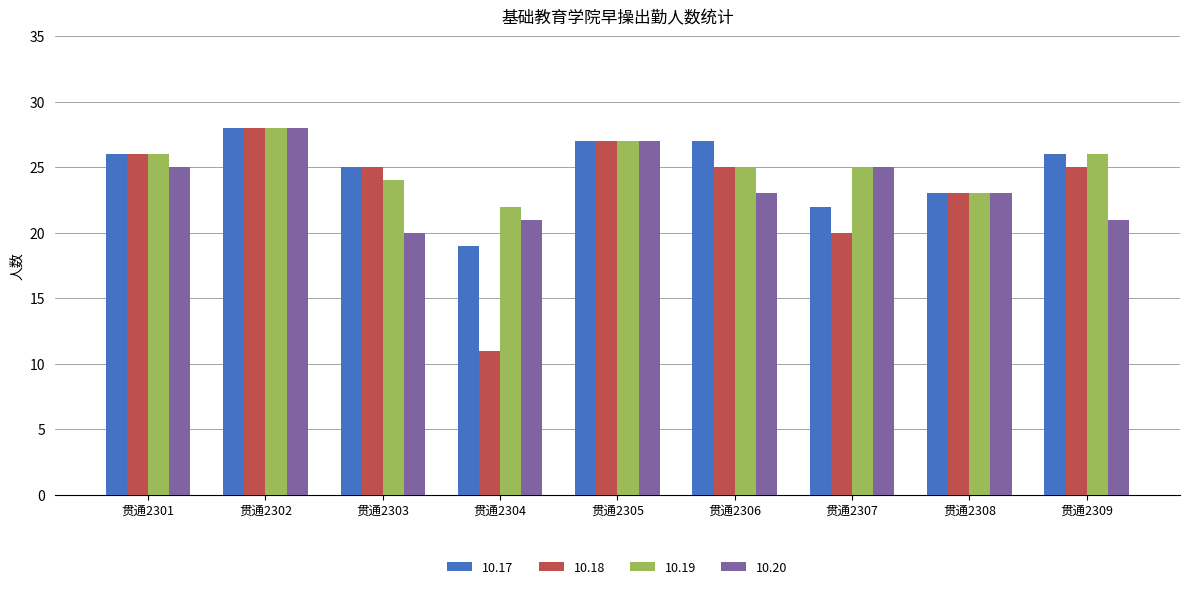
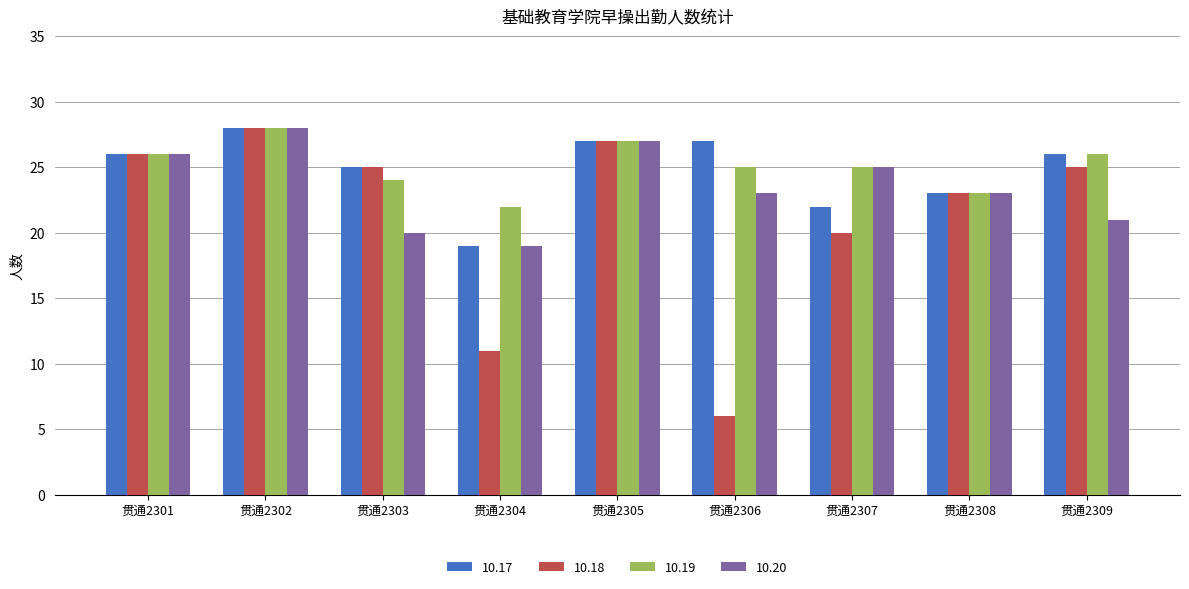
10.20, 贯通2301: 25 -> 26
10.20, 贯通2304: 21 -> 19
10.18, 贯通2306: 25 -> 6
